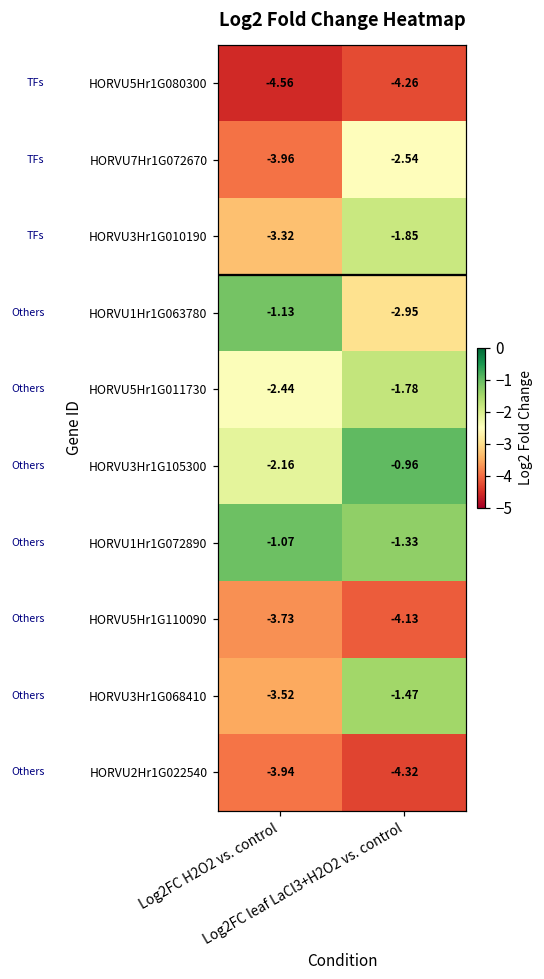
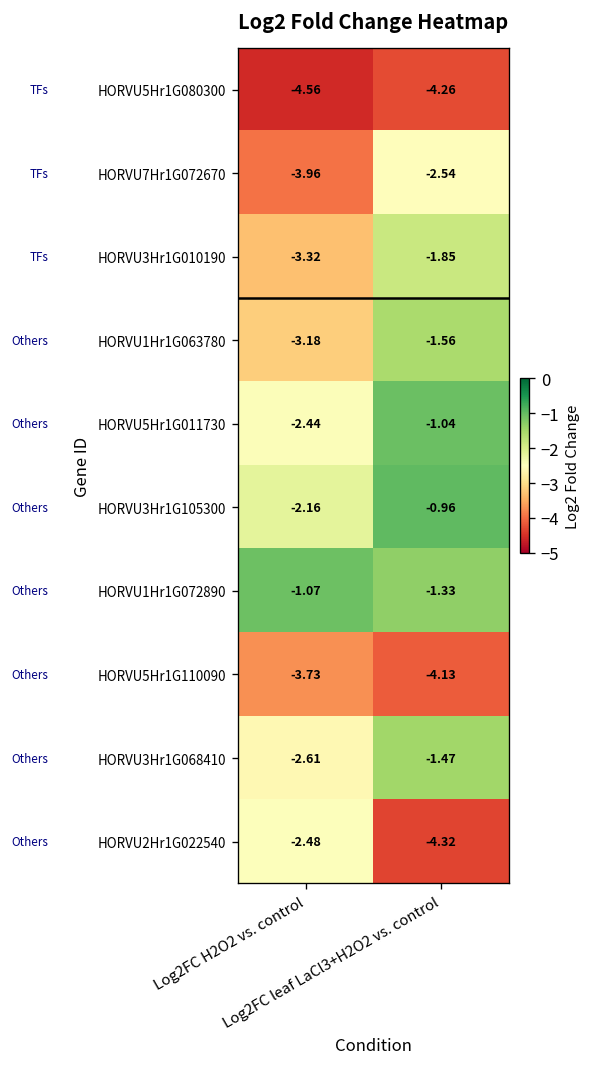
HORVU1Hr1G063780, Log2FC H2O2 vs. control: -1.13 -> -3.18
HORVU1Hr1G063780, Log2FC leaf LaCl3+H2O2 vs. control: -2.95 -> -1.56
HORVU5Hr1G011730, Log2FC leaf LaCl3+H2O2 vs. control: -1.78 -> -1.04
HORVU3Hr1G068410, Log2FC H2O2 vs. control: -3.52 -> -2.61
HORVU2Hr1G022540, Log2FC H2O2 vs. control: -3.94 -> -2.48
